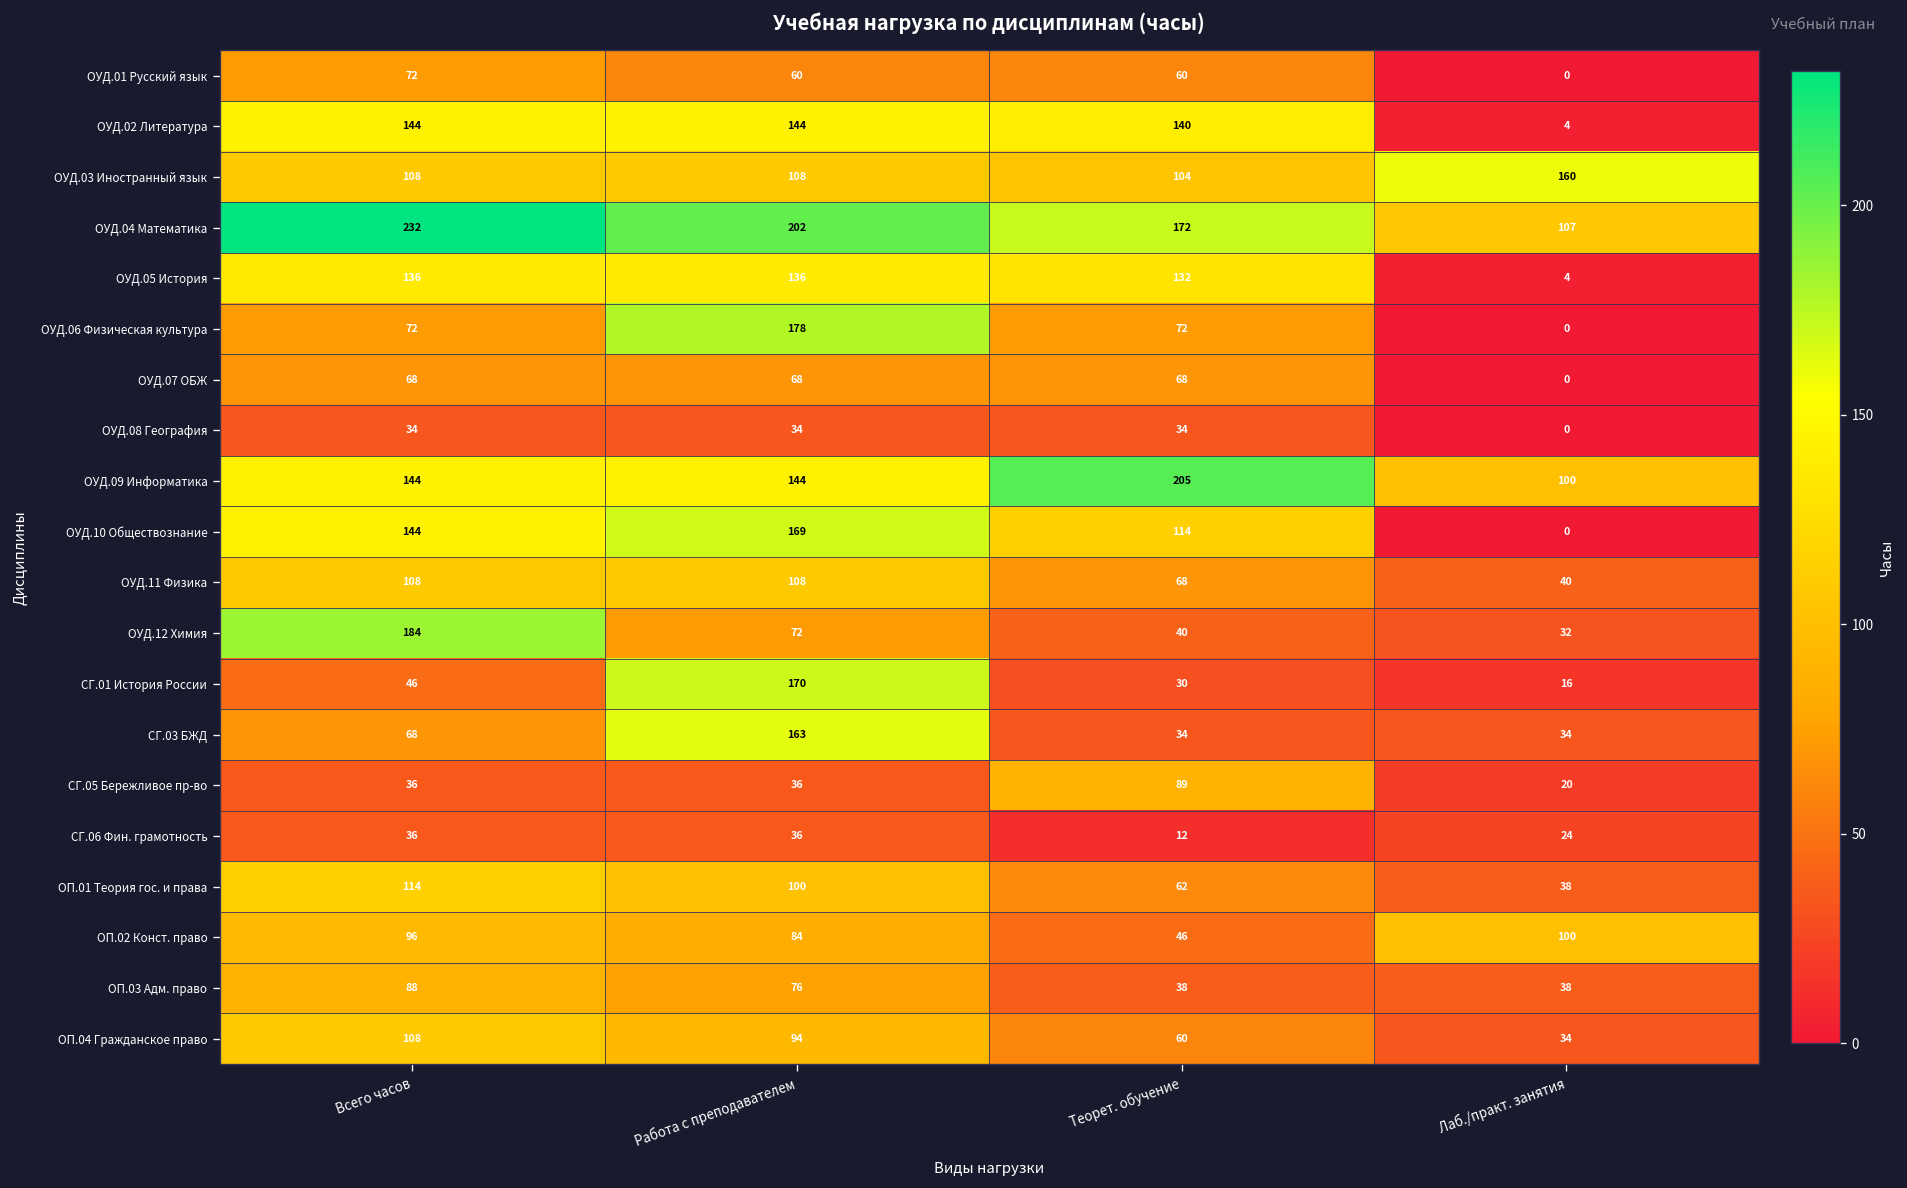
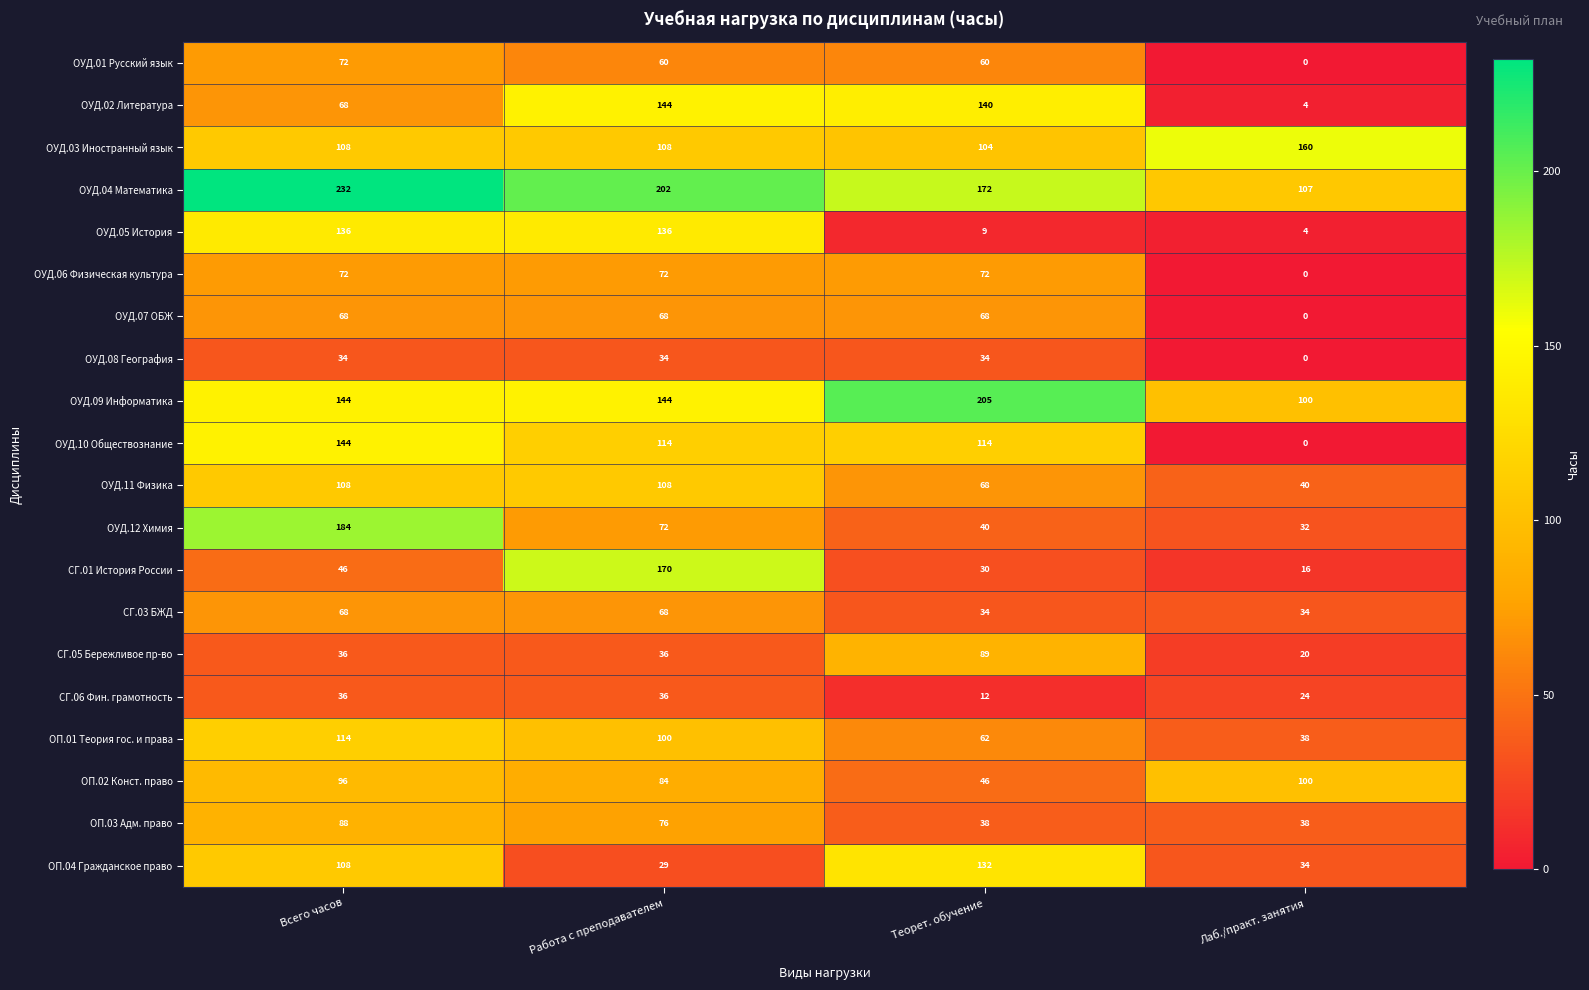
ОУД.02 Литература, Всего часов: 144 -> 68
ОУД.05 История, Теорет. обучение: 132 -> 9
ОУД.06 Физическая культура, Работа с преподавателем: 178 -> 72
ОУД.10 Обществознание, Работа с преподавателем: 169 -> 114
СГ.03 БЖД, Работа с преподавателем: 163 -> 68
ОП.04 Гражданское право, Работа с преподавателем: 94 -> 29
ОП.04 Гражданское право, Теорет. обучение: 60 -> 132
